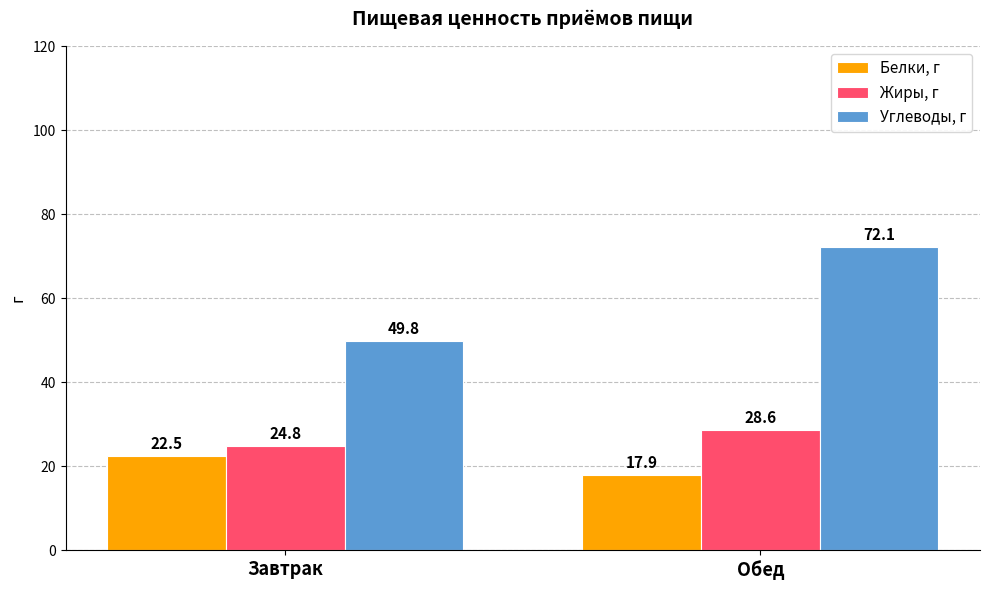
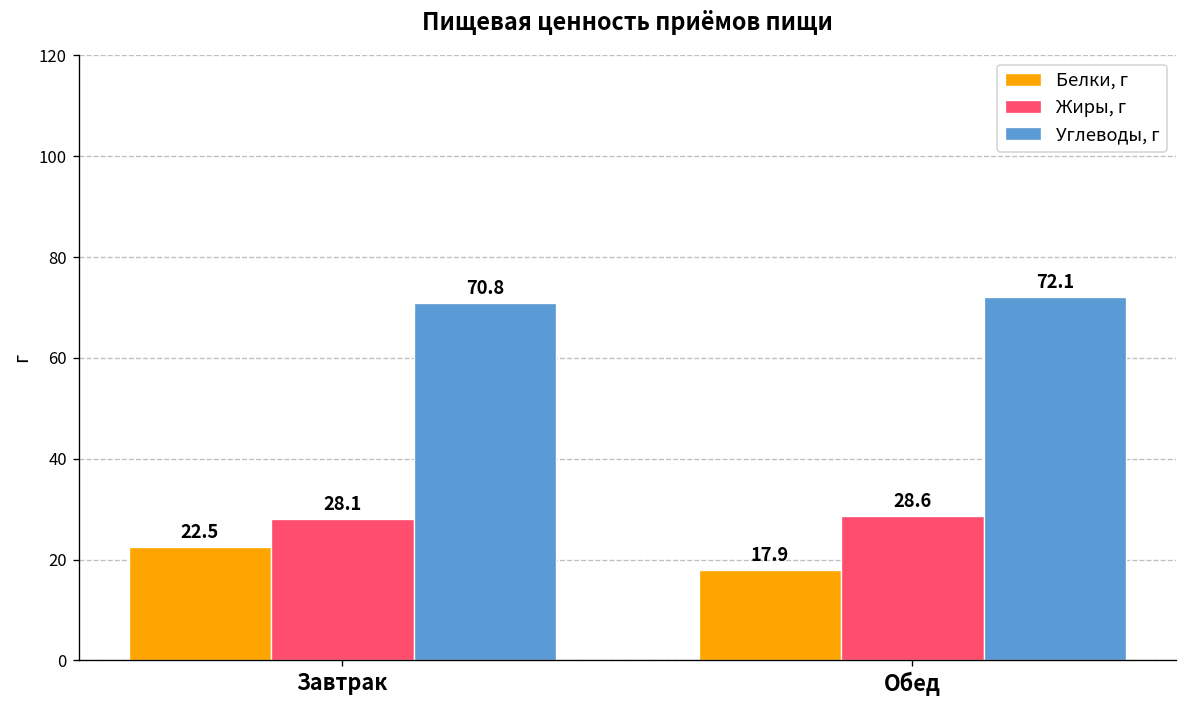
Жиры, г, Завтрак: 24.8 -> 28.1
Углеводы, г, Завтрак: 49.8 -> 70.8
